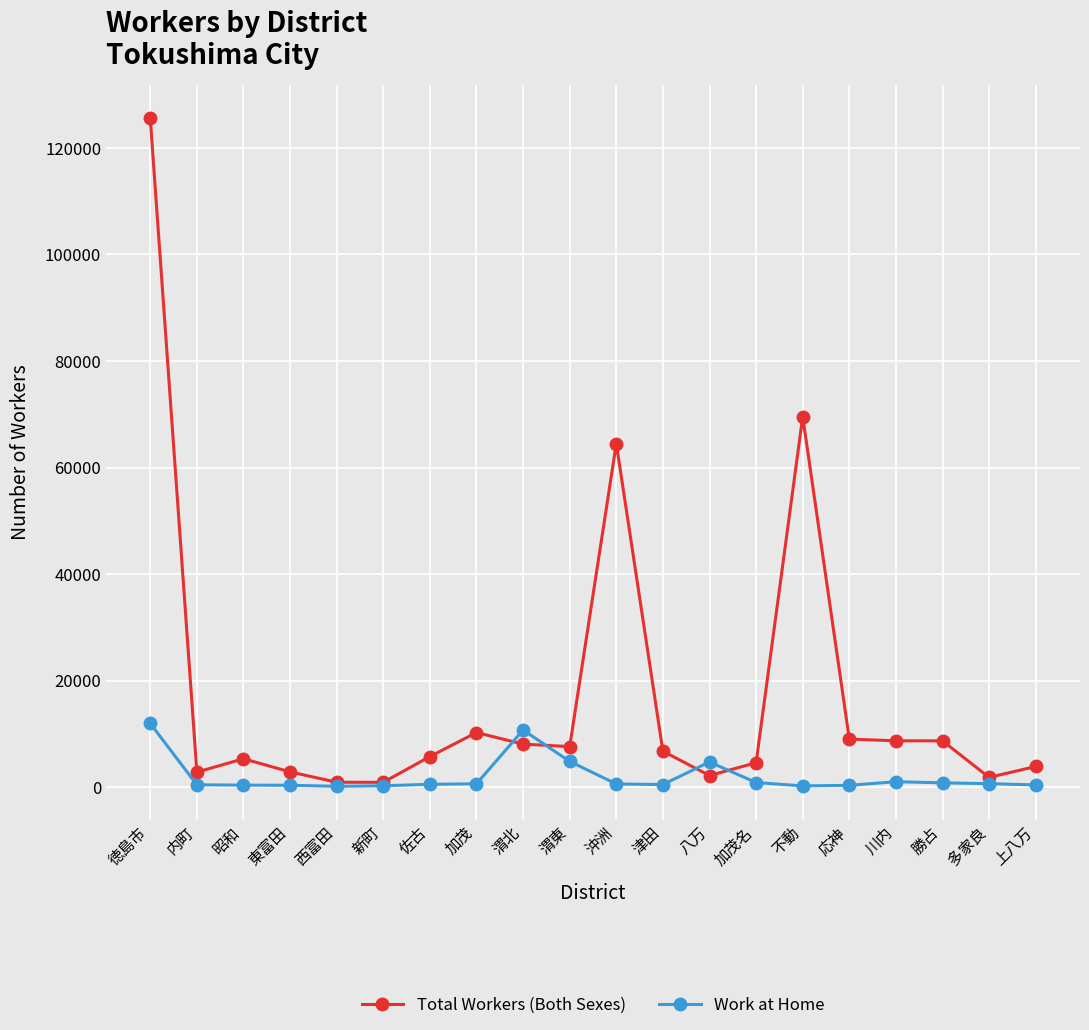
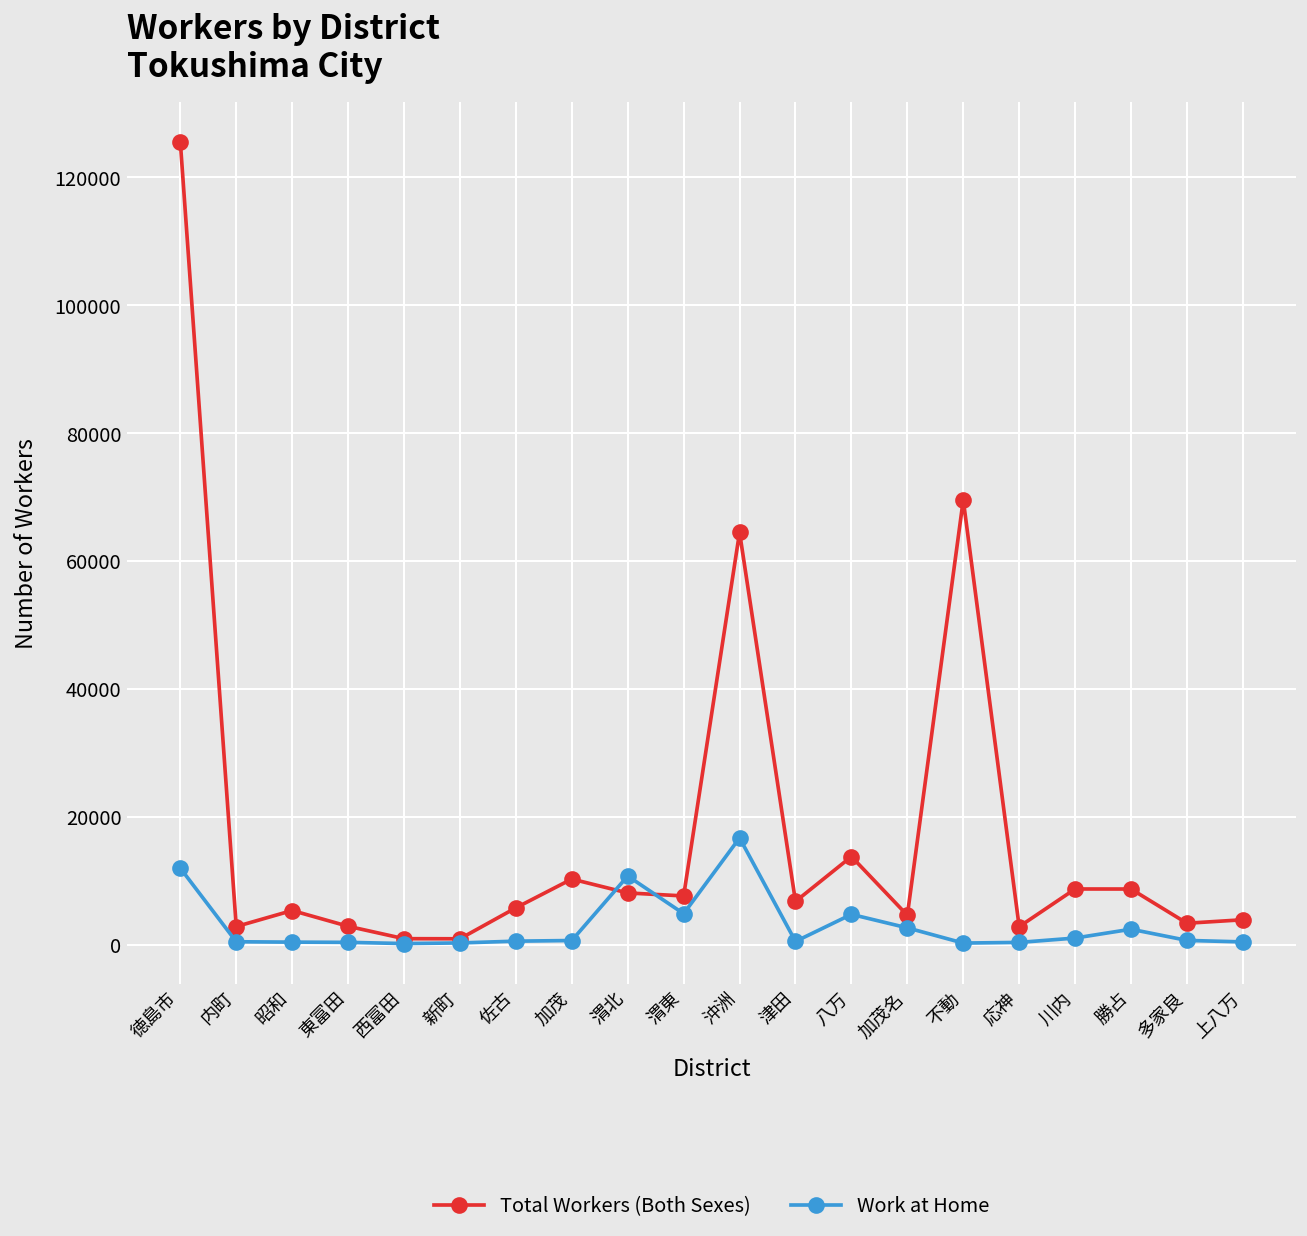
Work at Home, 沖洲: 1000 -> 17000
Total Workers (Both Sexes), 八万: 2000 -> 14000
Work at Home, 加茂名: 1000 -> 3000
Total Workers (Both Sexes), 応神: 9000 -> 3000
Work at Home, 勝占: 1000 -> 2000
Total Workers (Both Sexes), 多家良: 2000 -> 3000
